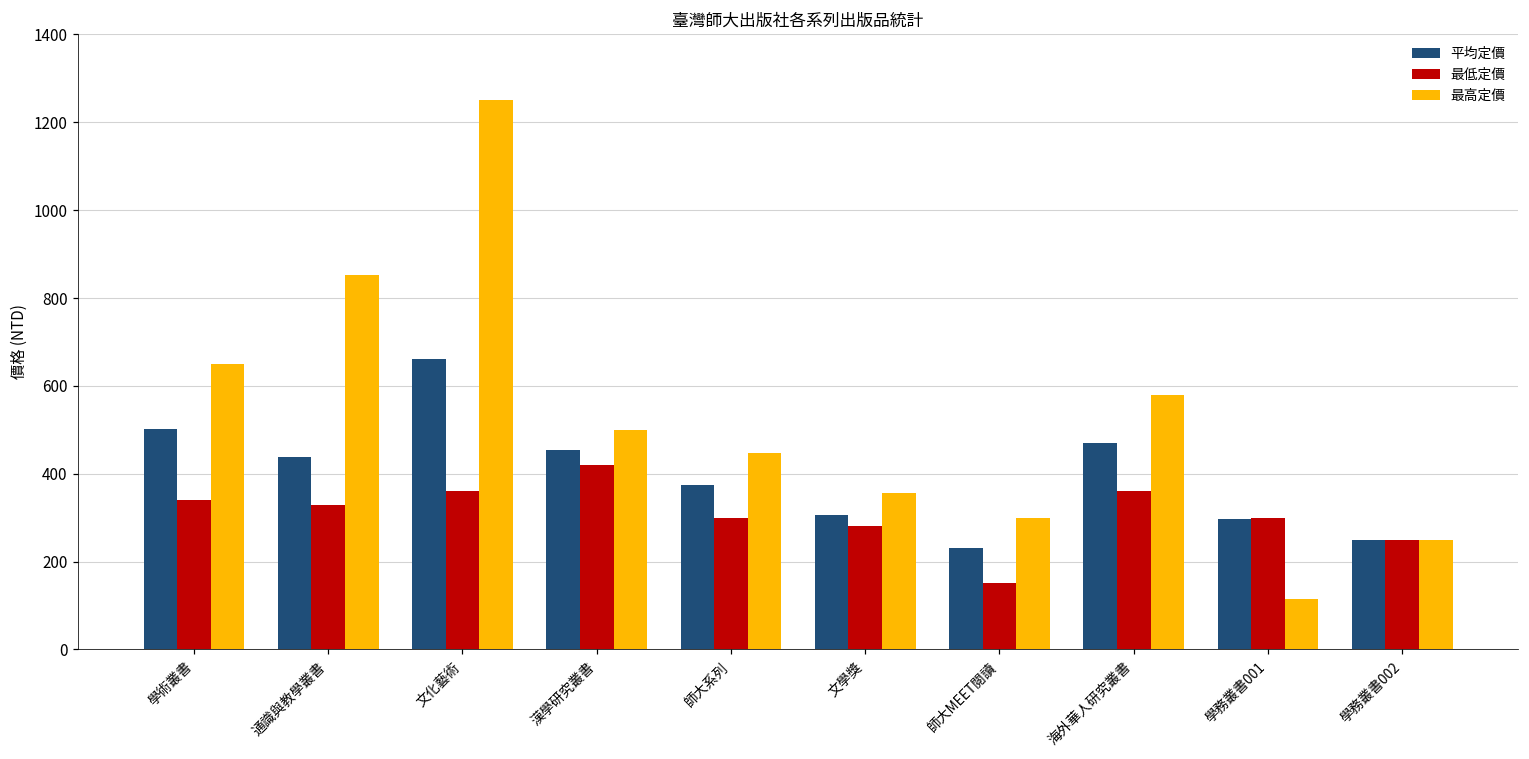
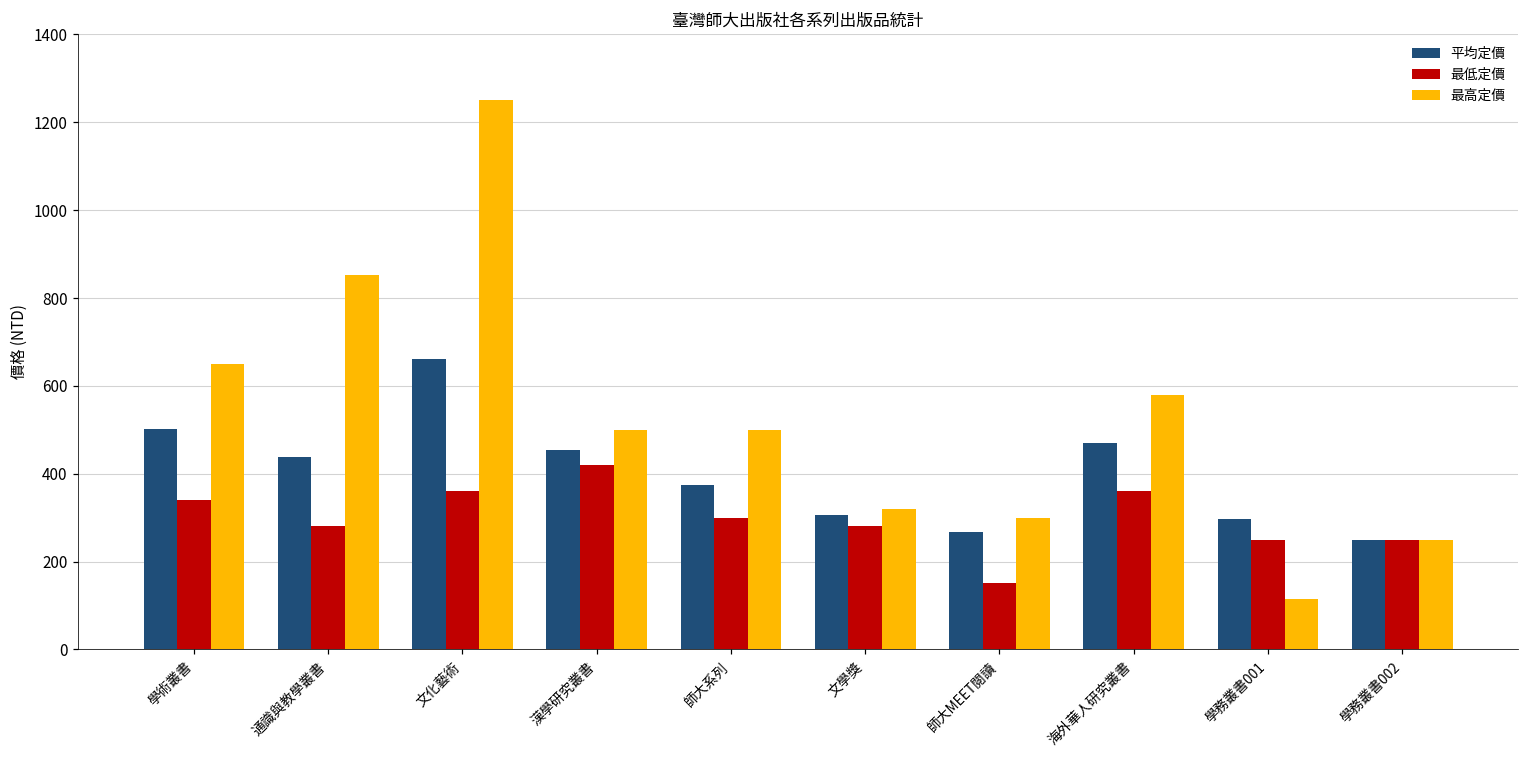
最低定價, 通識與教學叢書: 330 -> 280
最高定價, 師大系列: 450 -> 500
最高定價, 文學獎: 360 -> 320
平均定價, 師大MEET閱讀: 230 -> 270
最低定價, 學務叢書001: 300 -> 250
